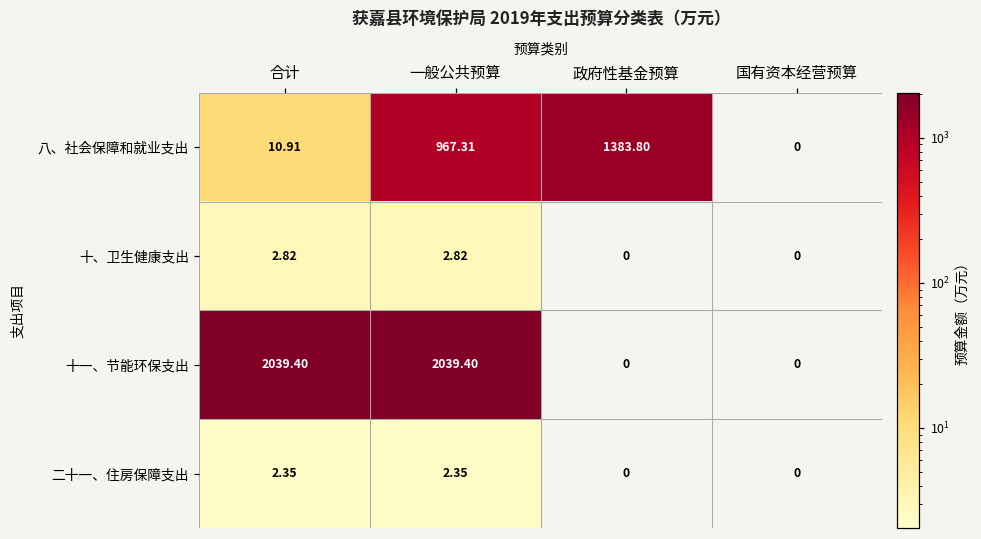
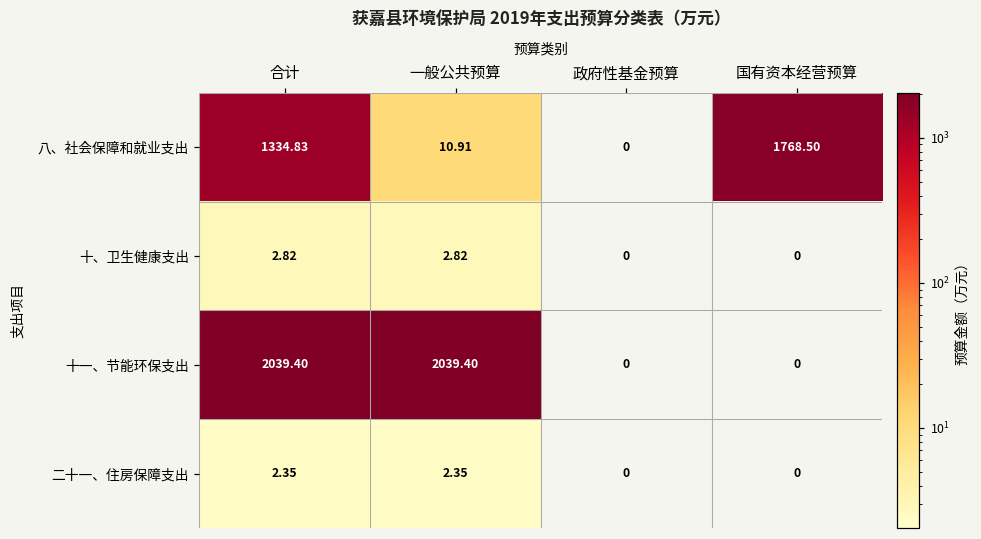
八、社会保障和就业支出, 合计: 10.91 -> 1334.83
八、社会保障和就业支出, 一般公共预算: 967.31 -> 10.91
八、社会保障和就业支出, 政府性基金预算: 1383.80 -> 0
八、社会保障和就业支出, 国有资本经营预算: 0 -> 1768.50
